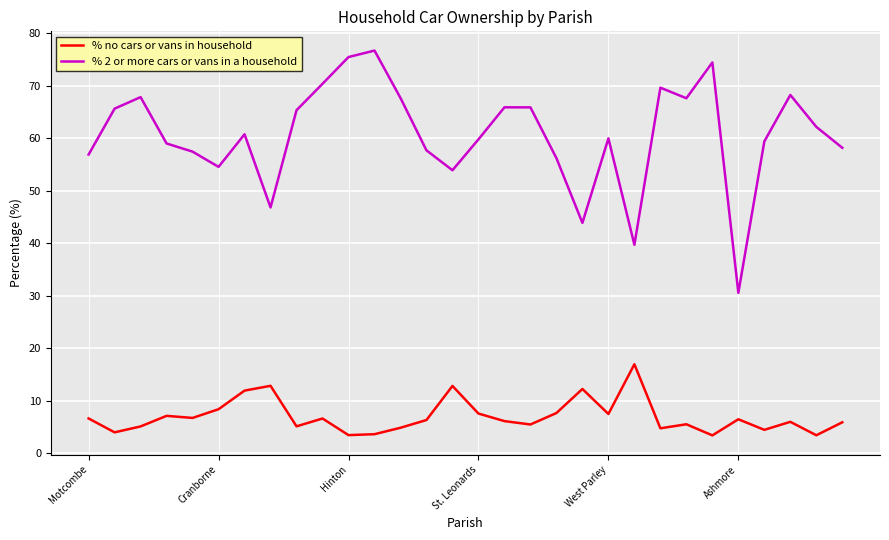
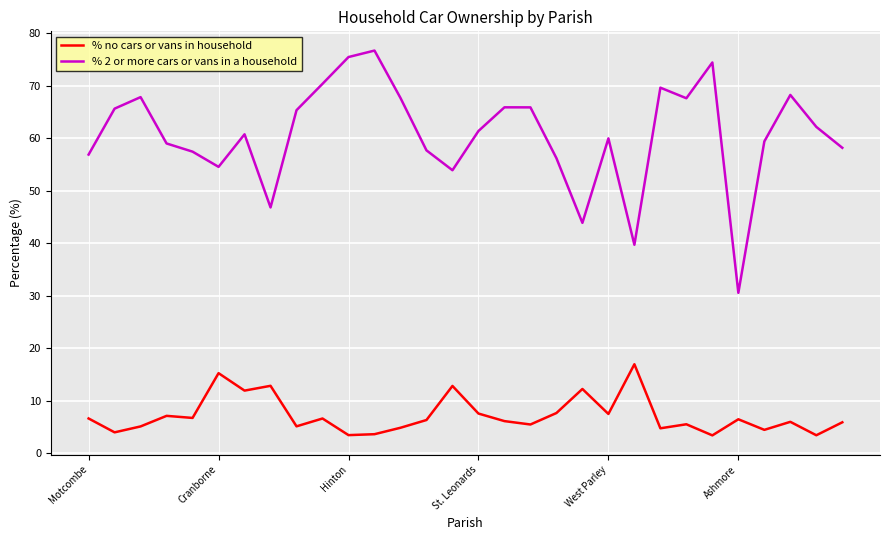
% no cars or vans in household, Cranborne: 8 -> 15
% 2 or more cars or vans in a household, St. Leonards: 60 -> 61
